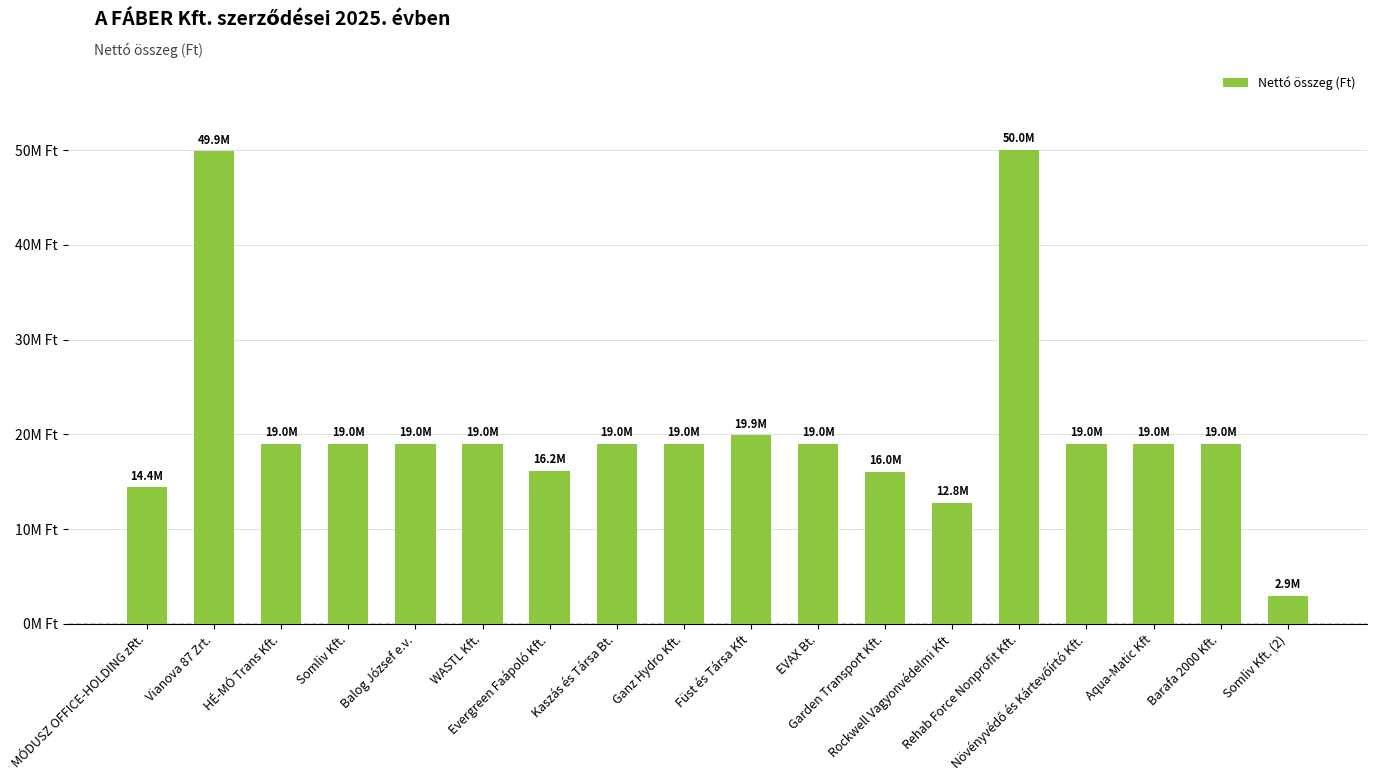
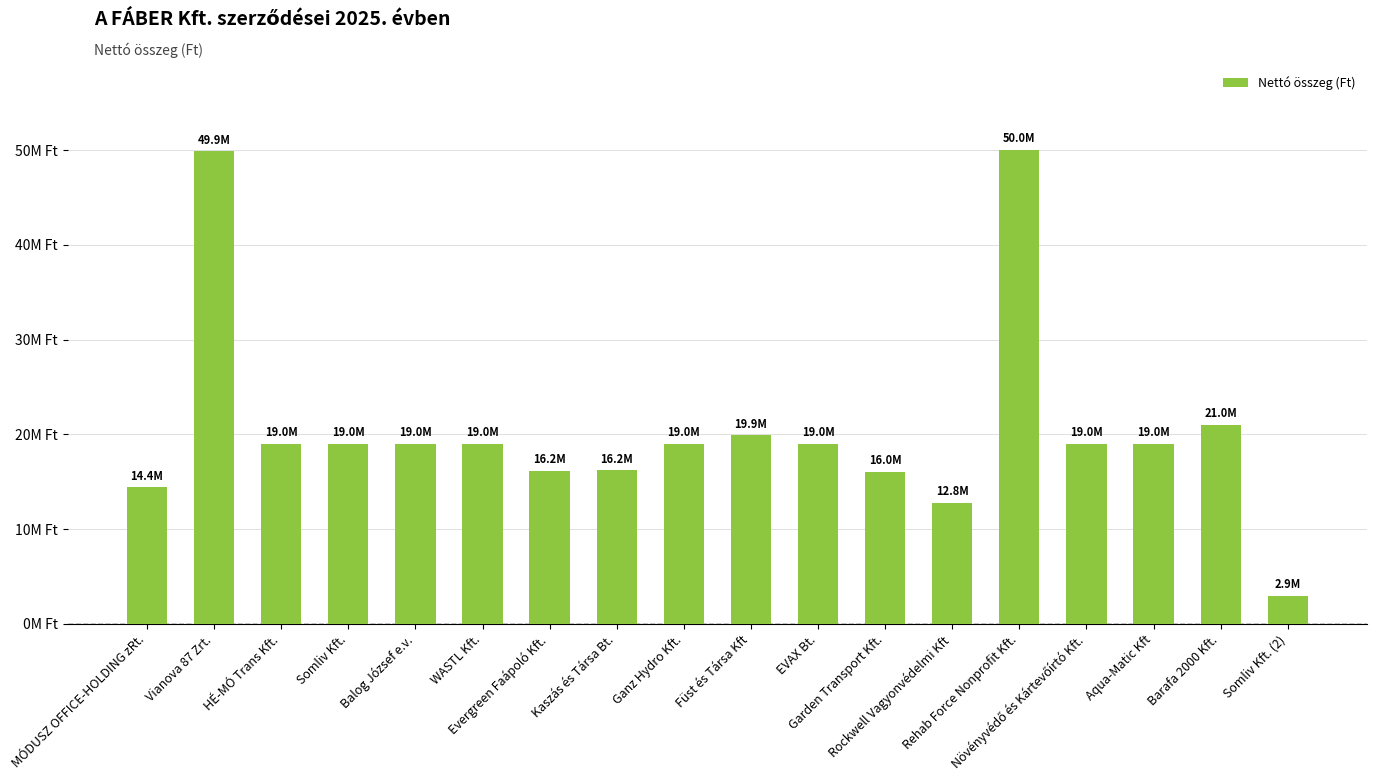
Kaszás és Társa Bt.: 19.0M -> 16.2M
Barafa 2000 Kft.: 19.0M -> 21.0M
